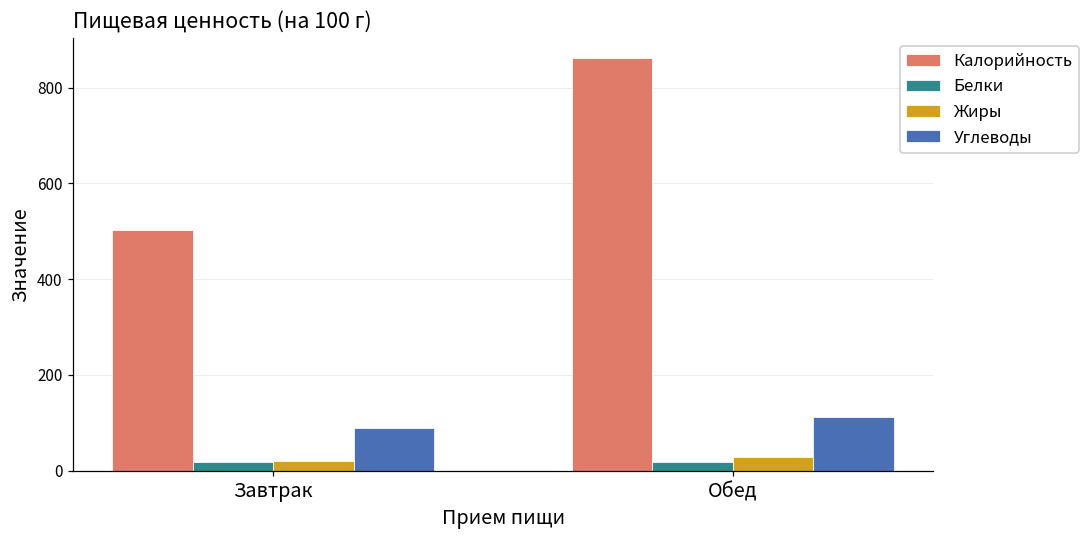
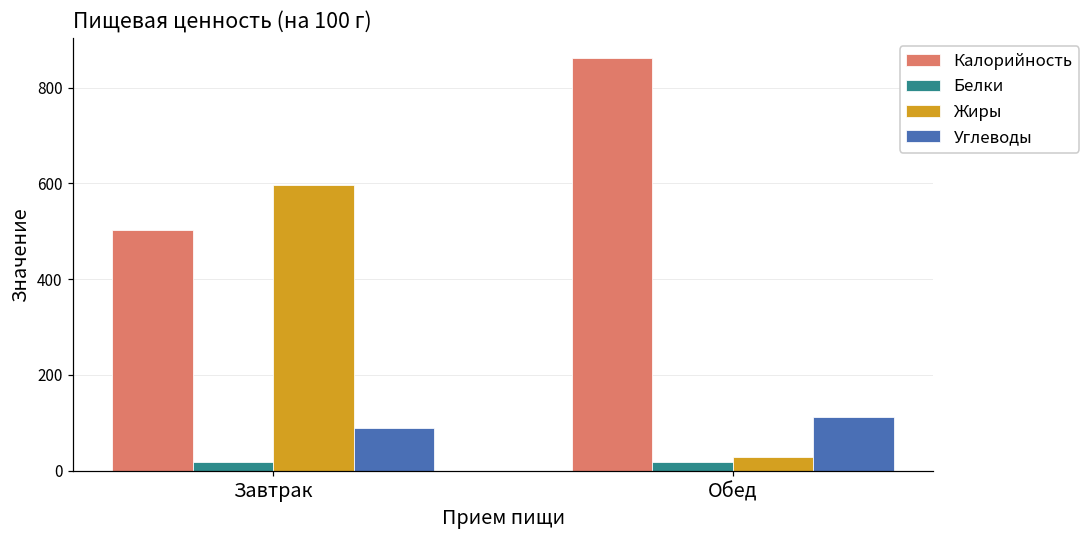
Жиры, Завтрак: 20 -> 600
